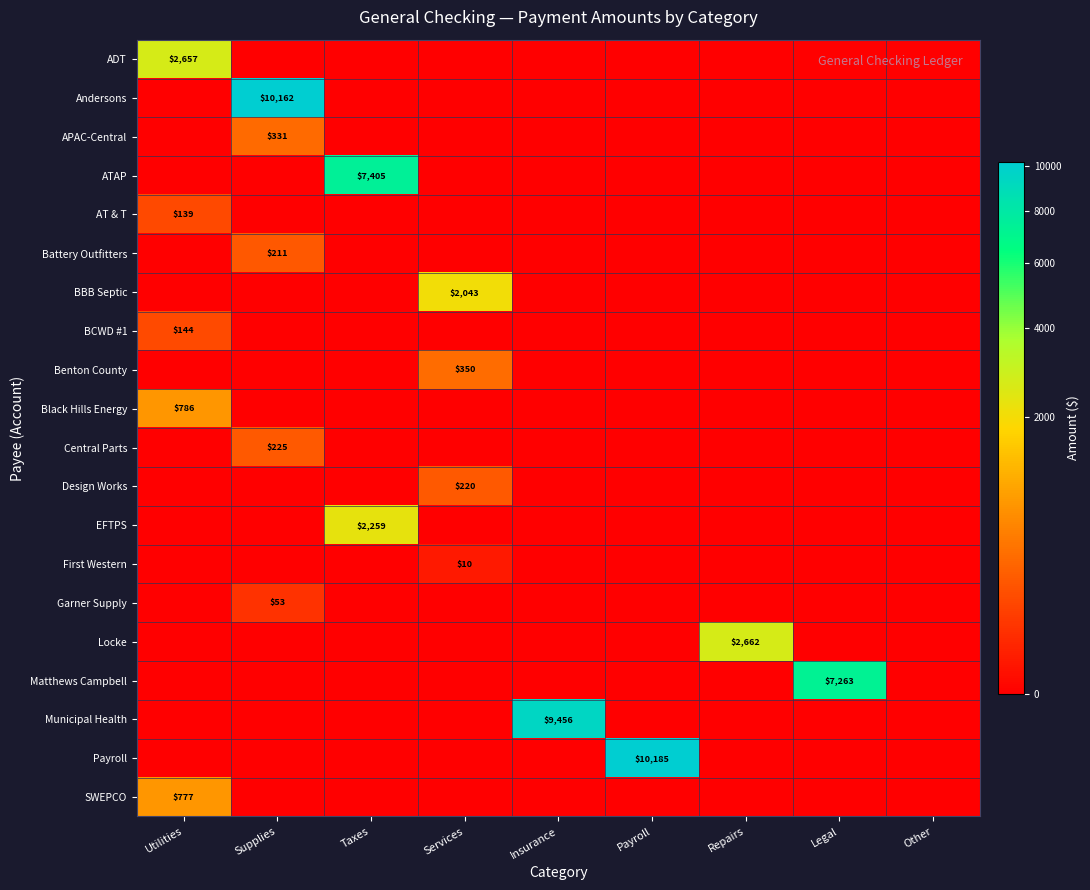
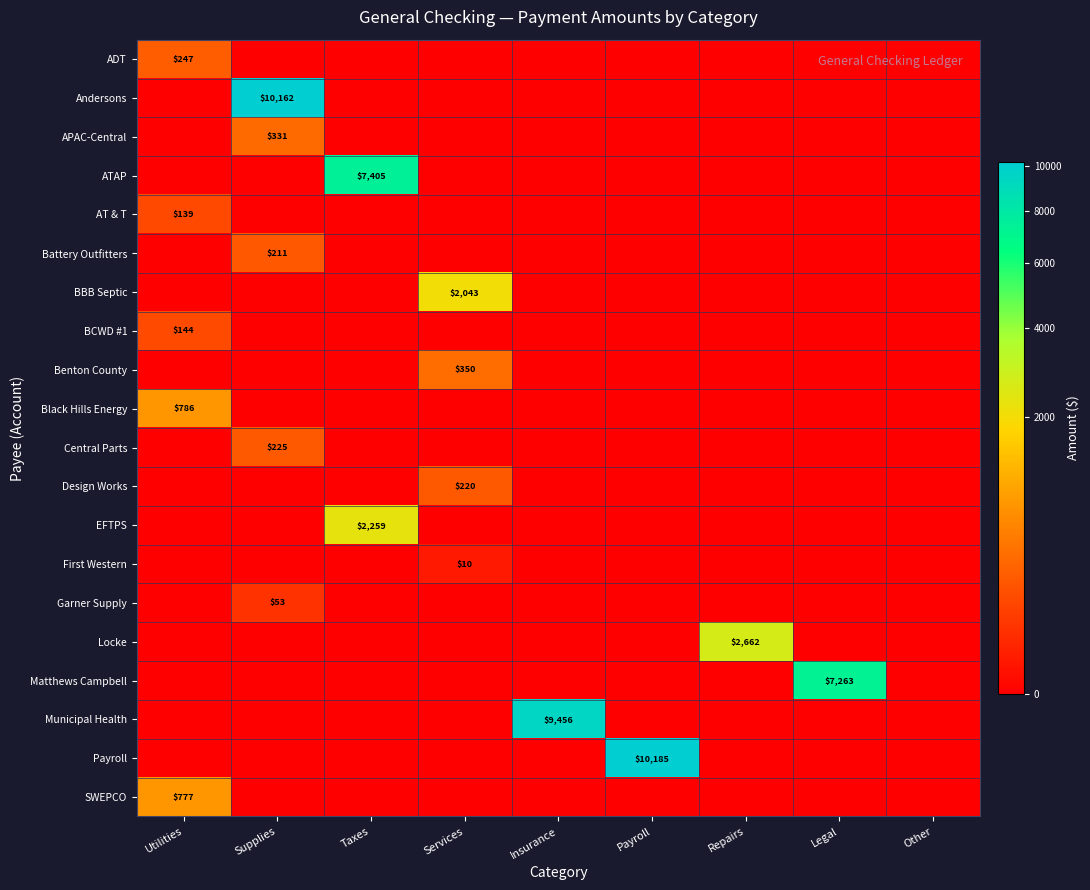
ADT, Utilities: $2,657 -> $247
